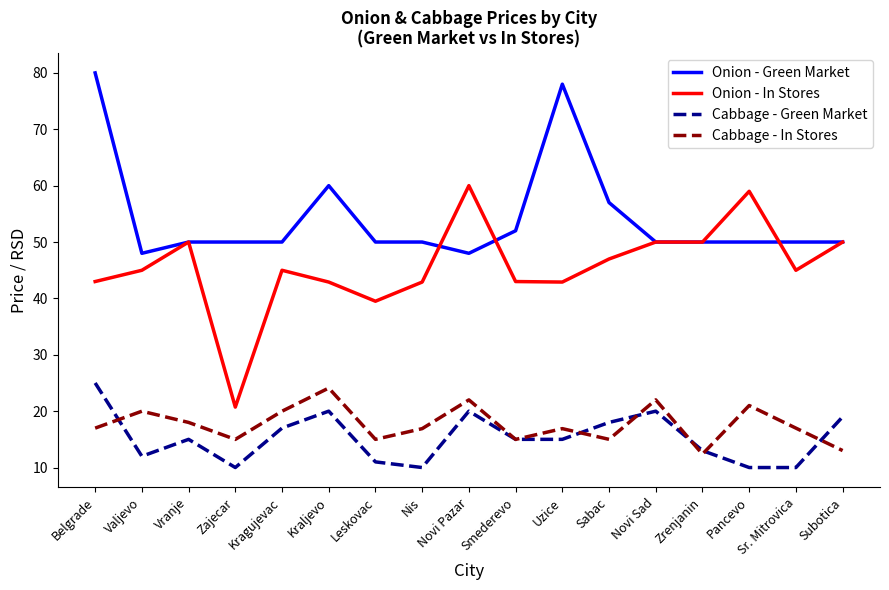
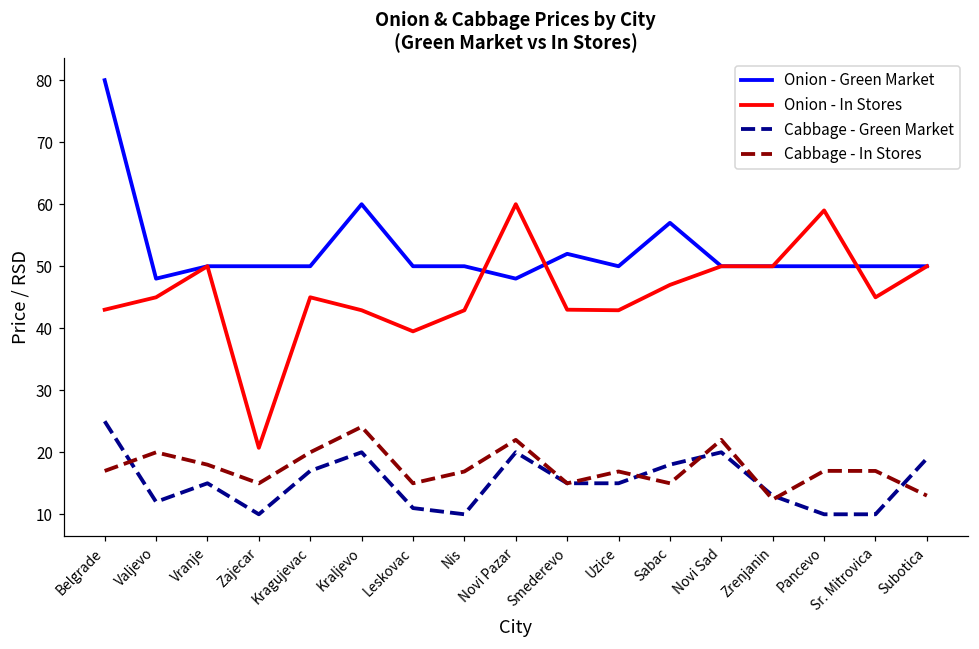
Onion - Green Market, Uzice: 78 -> 50
Cabbage - In Stores, Pancevo: 21 -> 17
